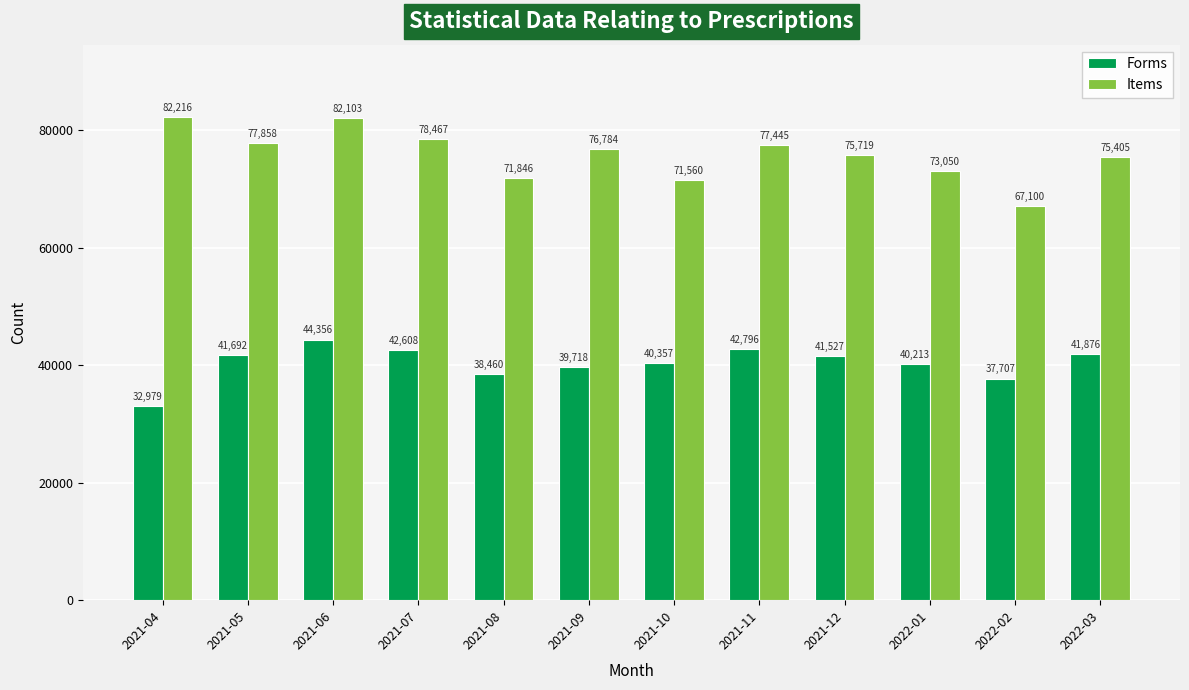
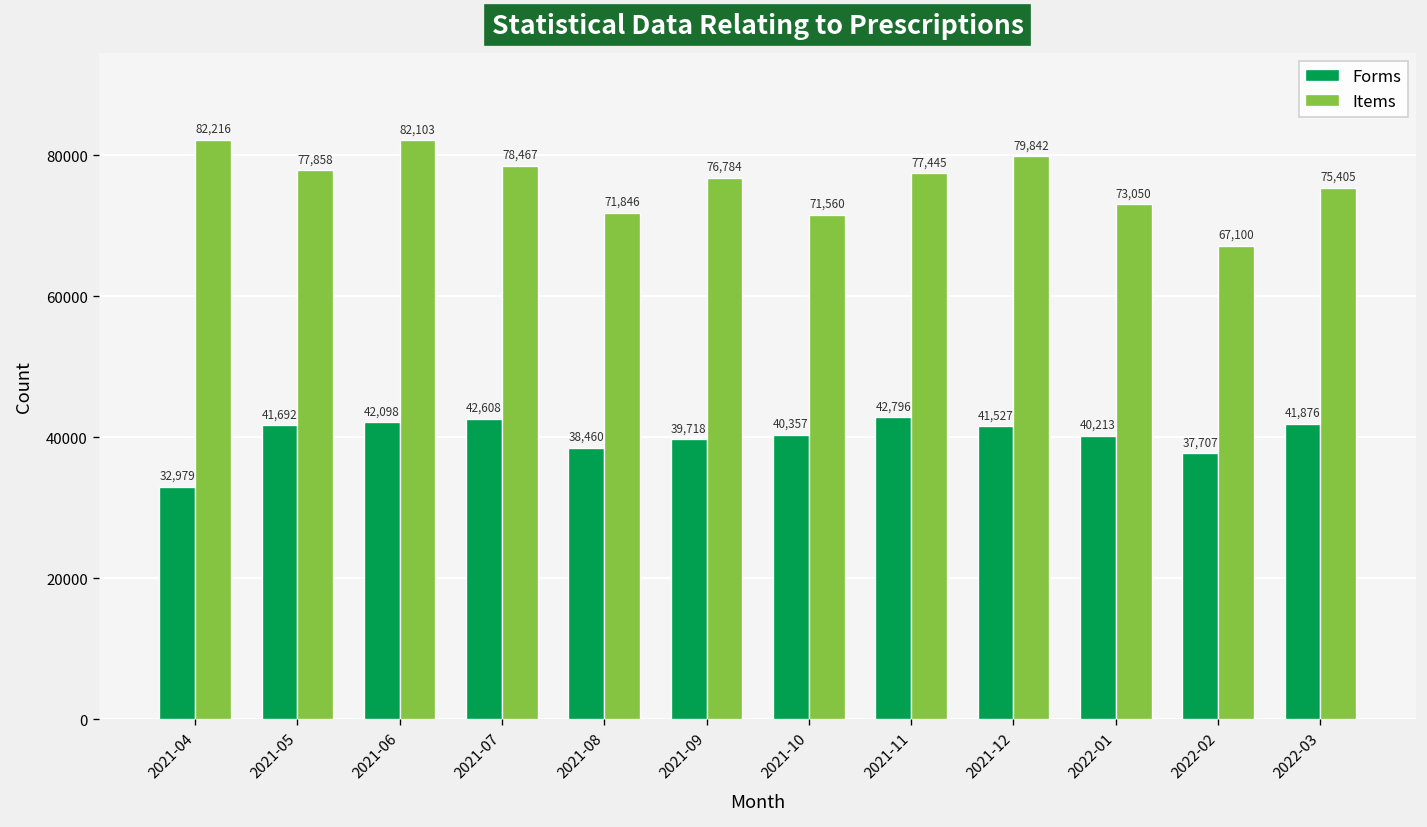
Forms, 2021-06: 44,356 -> 42,098
Items, 2021-12: 75,719 -> 79,842
